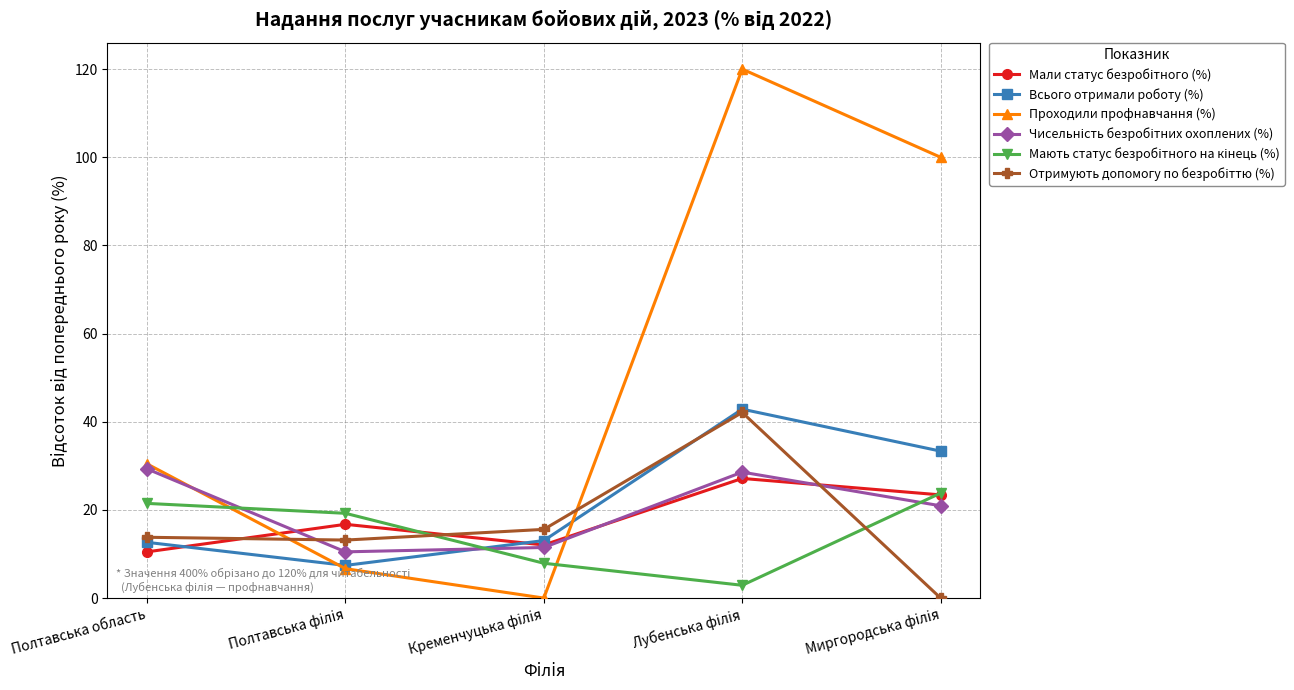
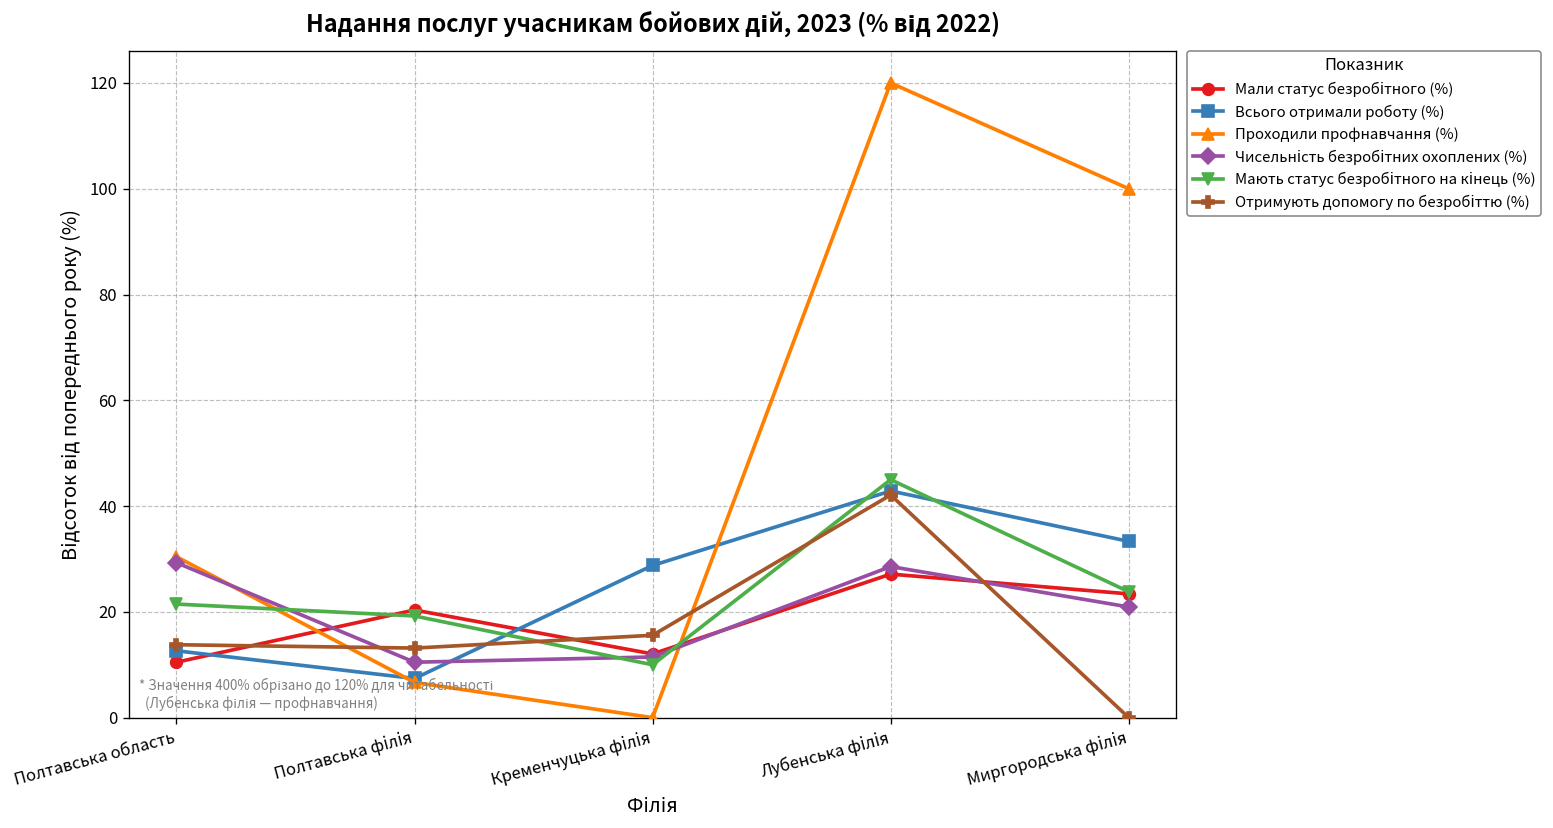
Мали статус безробітного (%), Полтавська філія: 17 -> 20
Всього отримали роботу (%), Кременчуцька філія: 13 -> 29
Мають статус безробітного на кінець (%), Кременчуцька філія: 8 -> 10
Мають статус безробітного на кінець (%), Лубенська філія: 3 -> 45
